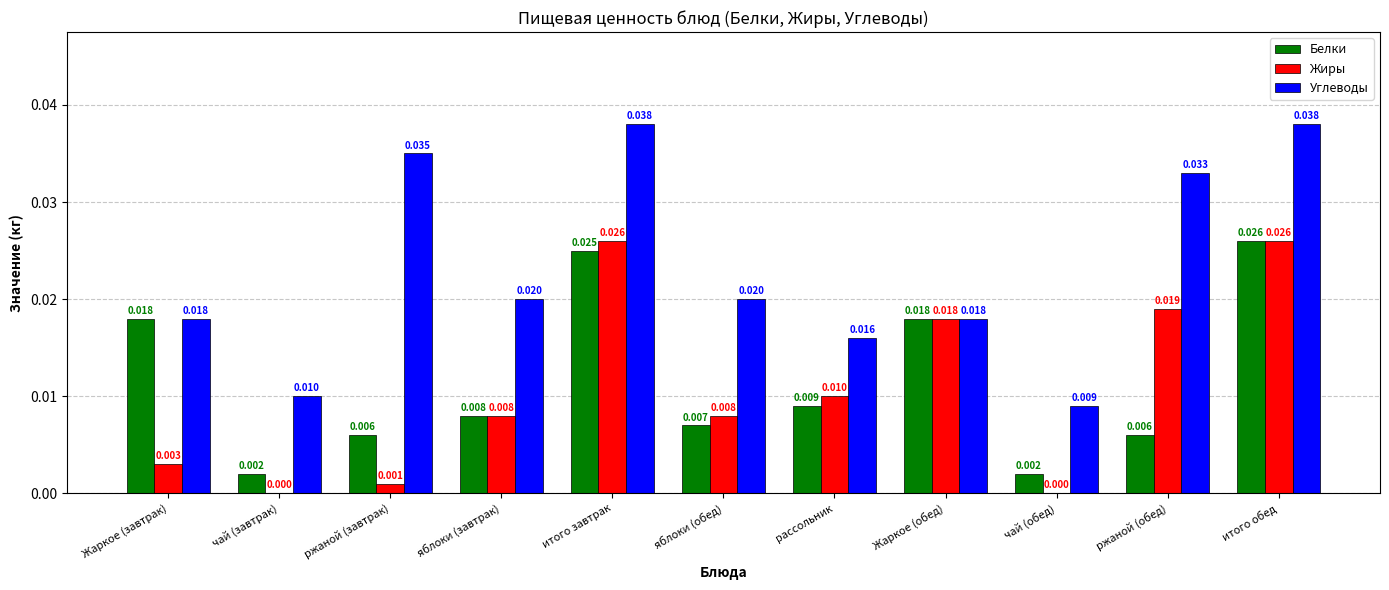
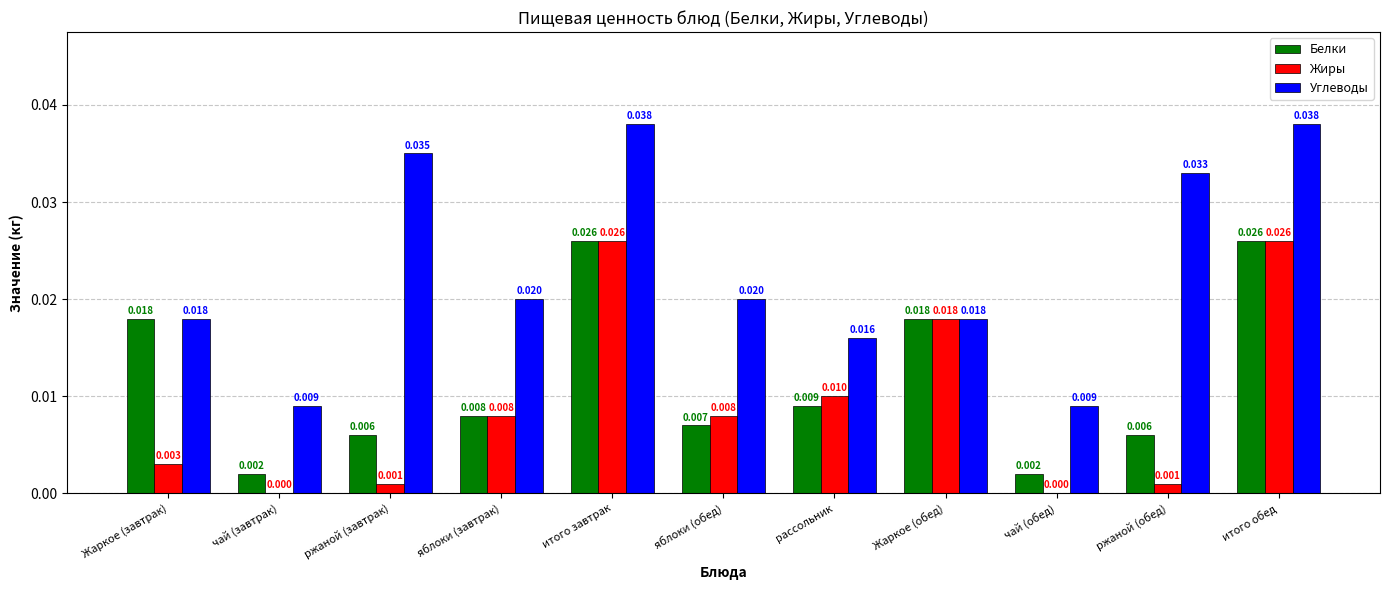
Углеводы, чай (завтрак): 0.010 -> 0.009
Белки, итого завтрак: 0.025 -> 0.026
Жиры, ржаной (обед): 0.019 -> 0.001
